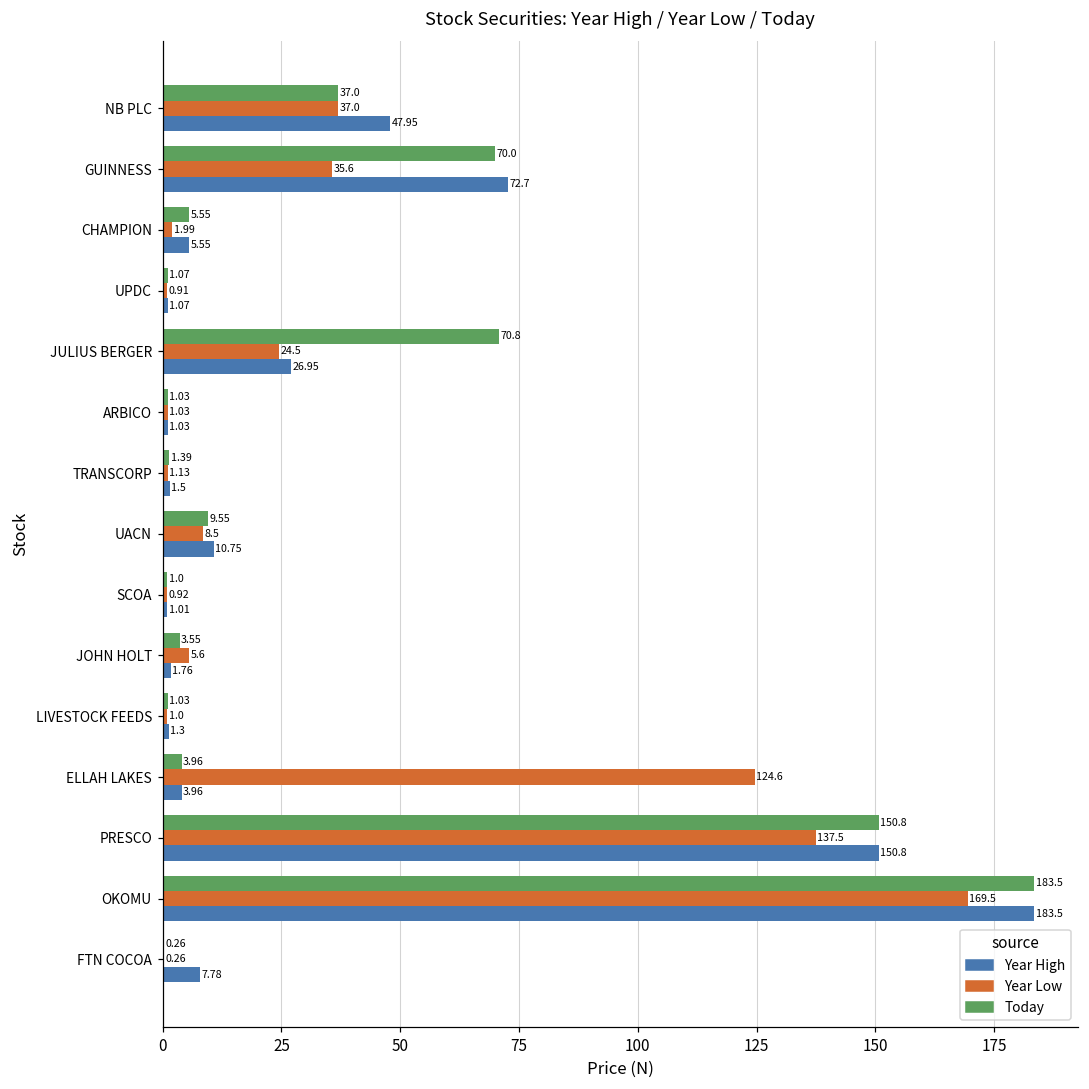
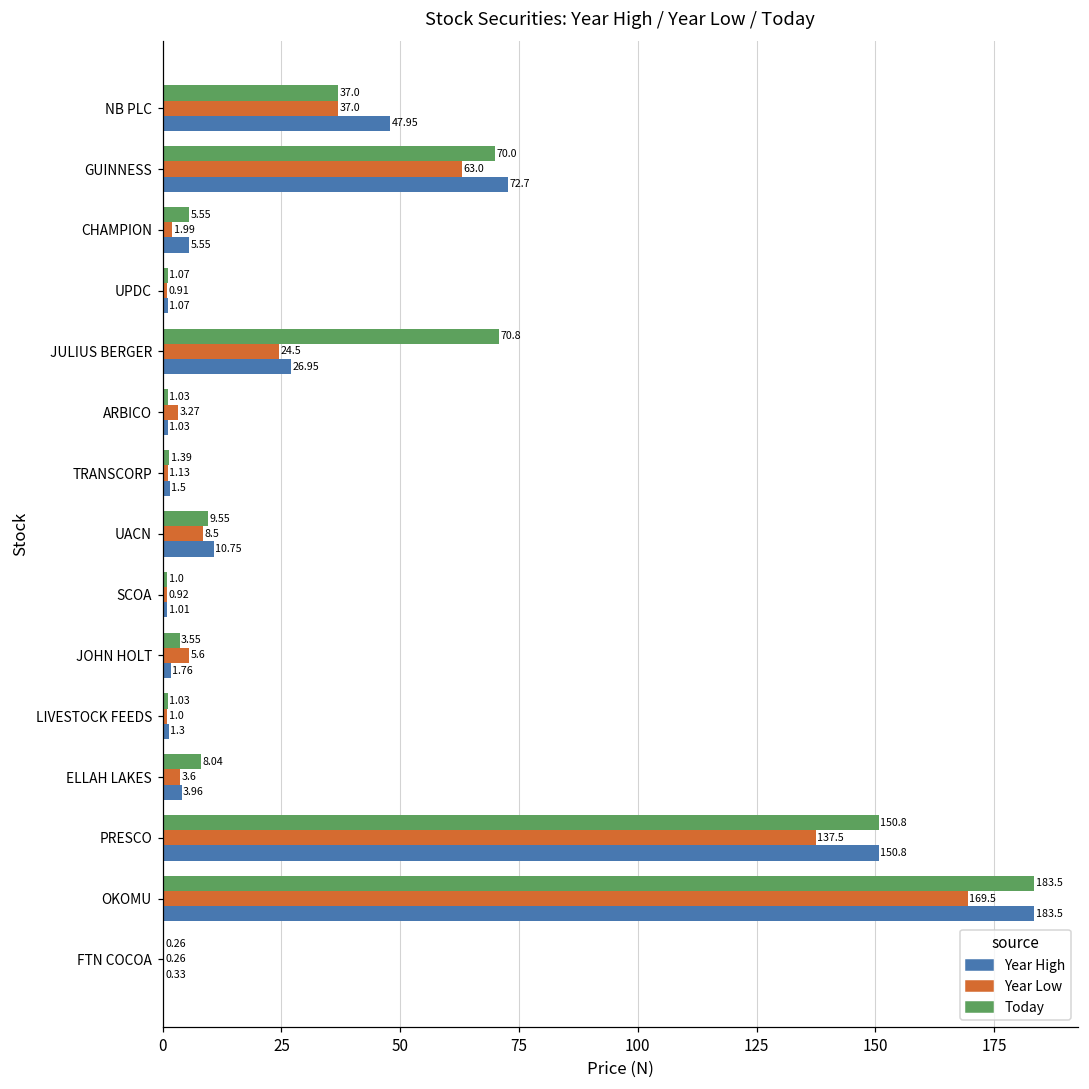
Year Low, GUINNESS: 35.6 -> 63.0
Year Low, ARBICO: 1.03 -> 3.27
Today, ELLAH LAKES: 3.96 -> 8.04
Year Low, ELLAH LAKES: 124.6 -> 3.6
Year High, FTN COCOA: 7.78 -> 0.33
